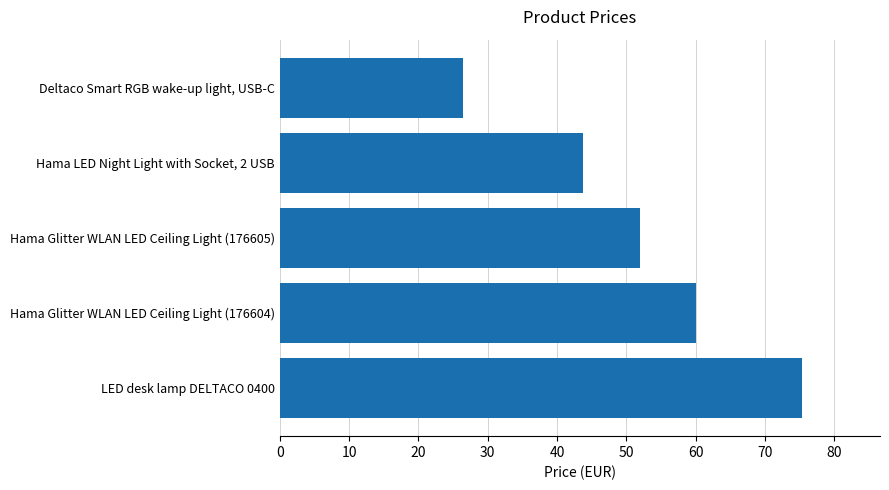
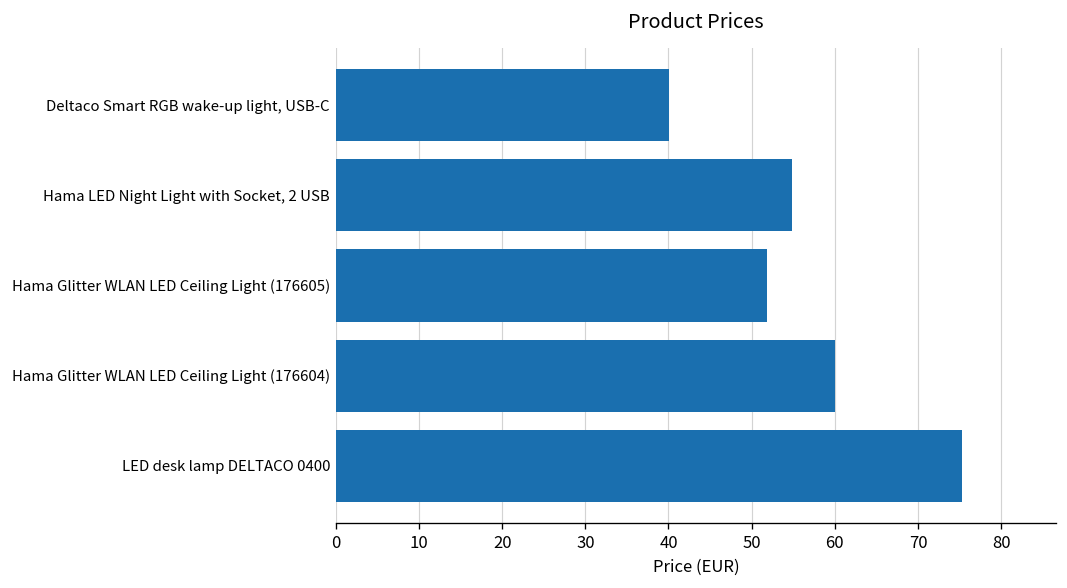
Deltaco Smart RGB wake-up light, USB-C: 26 -> 40
Hama LED Night Light with Socket, 2 USB: 44 -> 55
